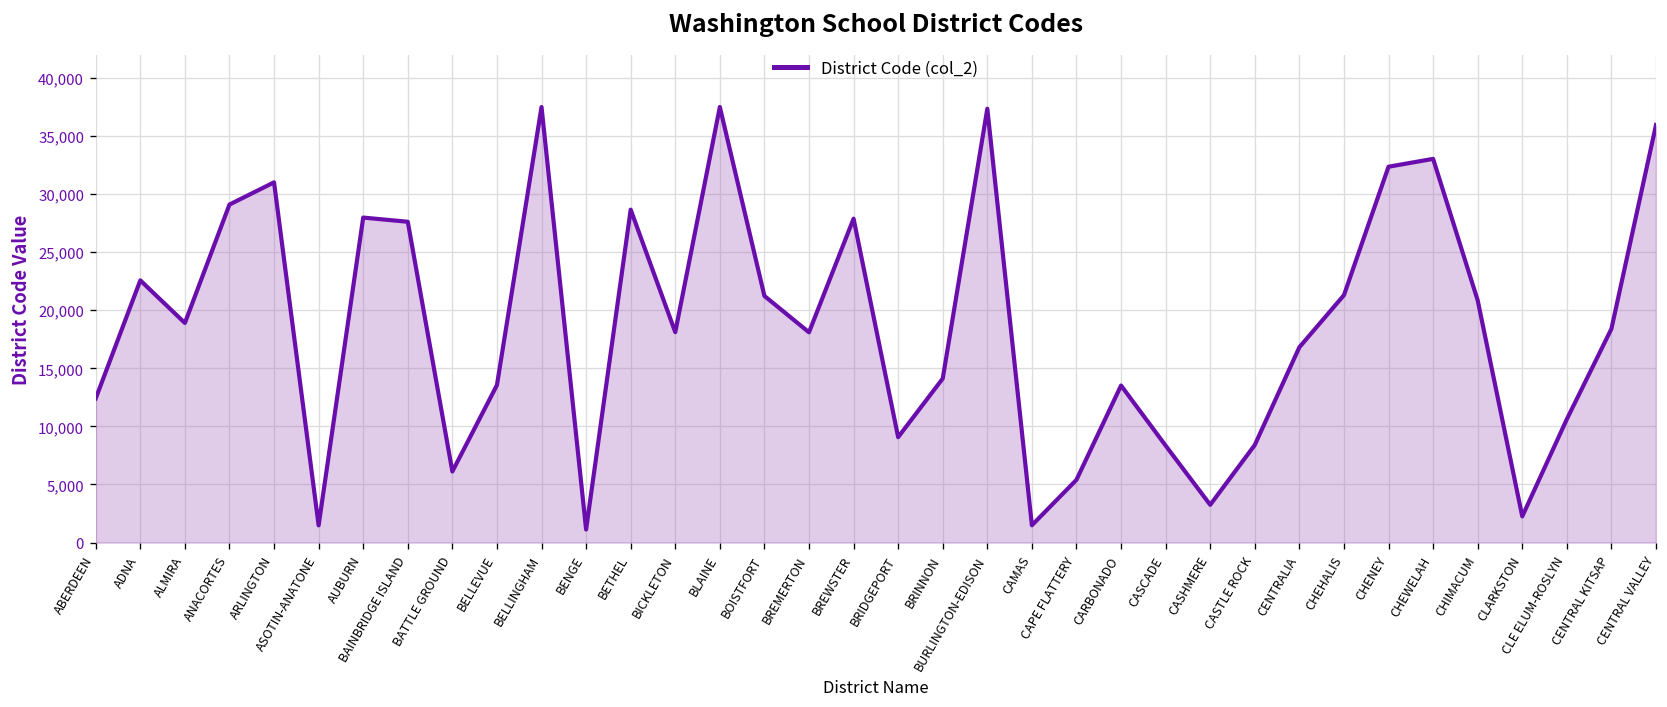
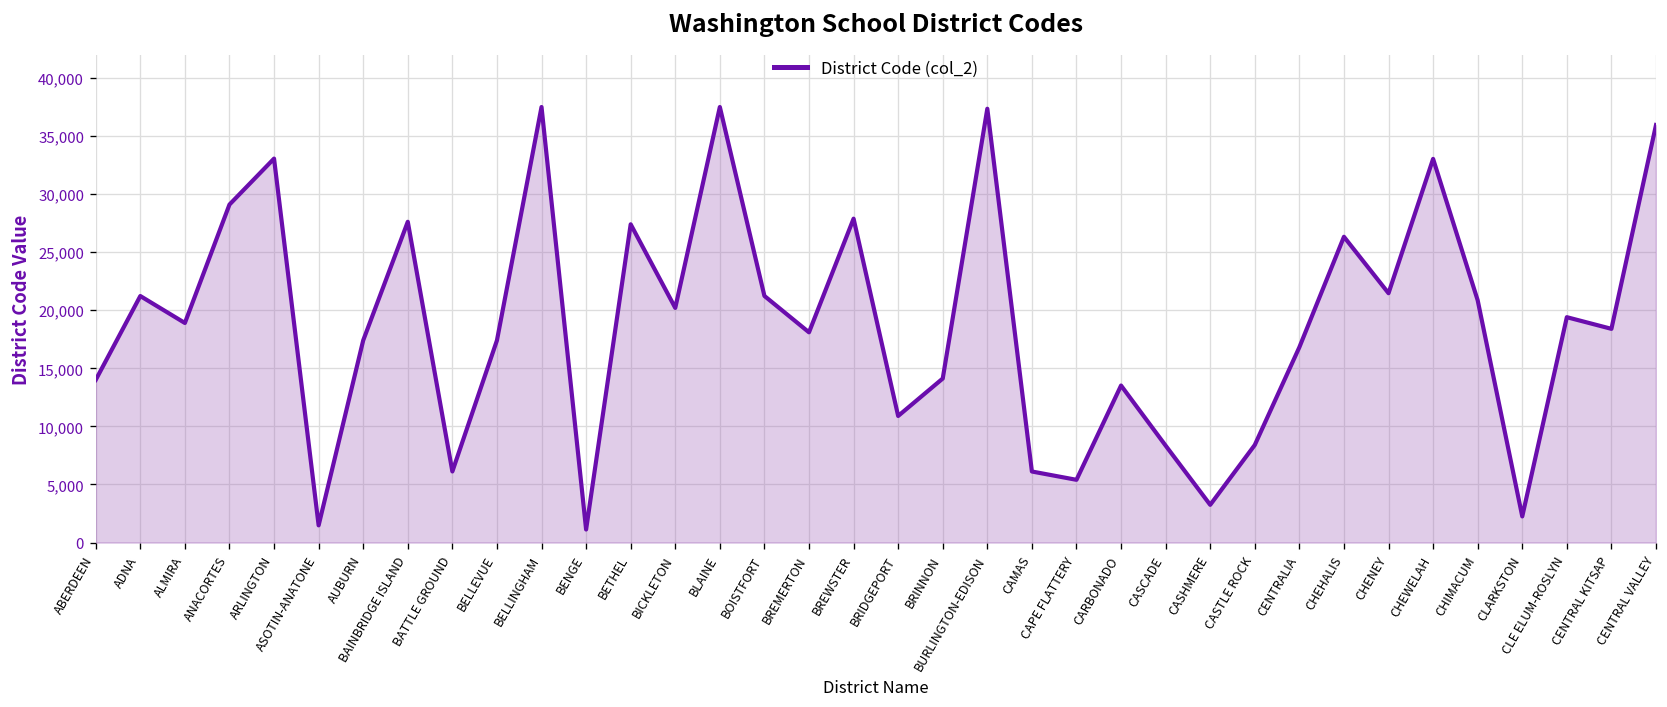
ABERDEEN: 12,000 -> 14,000
ADNA: 23,000 -> 21,000
ARLINGTON: 31,000 -> 33,000
AUBURN: 28,000 -> 17,000
BELLEVUE: 14,000 -> 17,000
BETHEL: 29,000 -> 27,000
BICKLETON: 18,000 -> 20,000
BRIDGEPORT: 9,000 -> 11,000
CAMAS: 1,000 -> 6,000
CHEHALIS: 21,000 -> 26,000
CHENEY: 32,000 -> 21,000
CLE ELUM-ROSLYN: 11,000 -> 19,000
